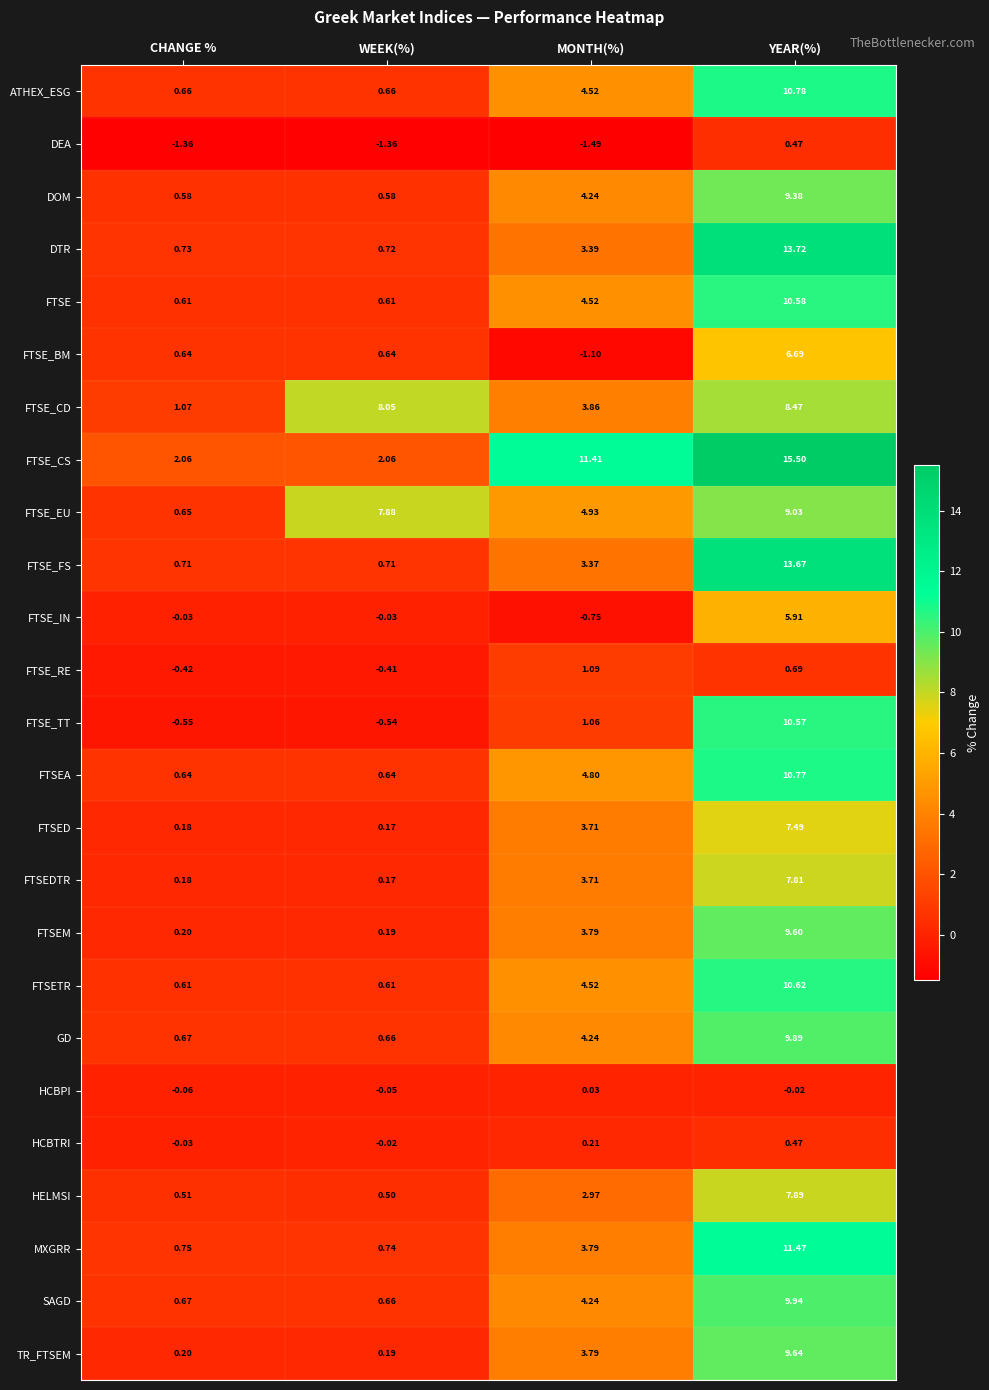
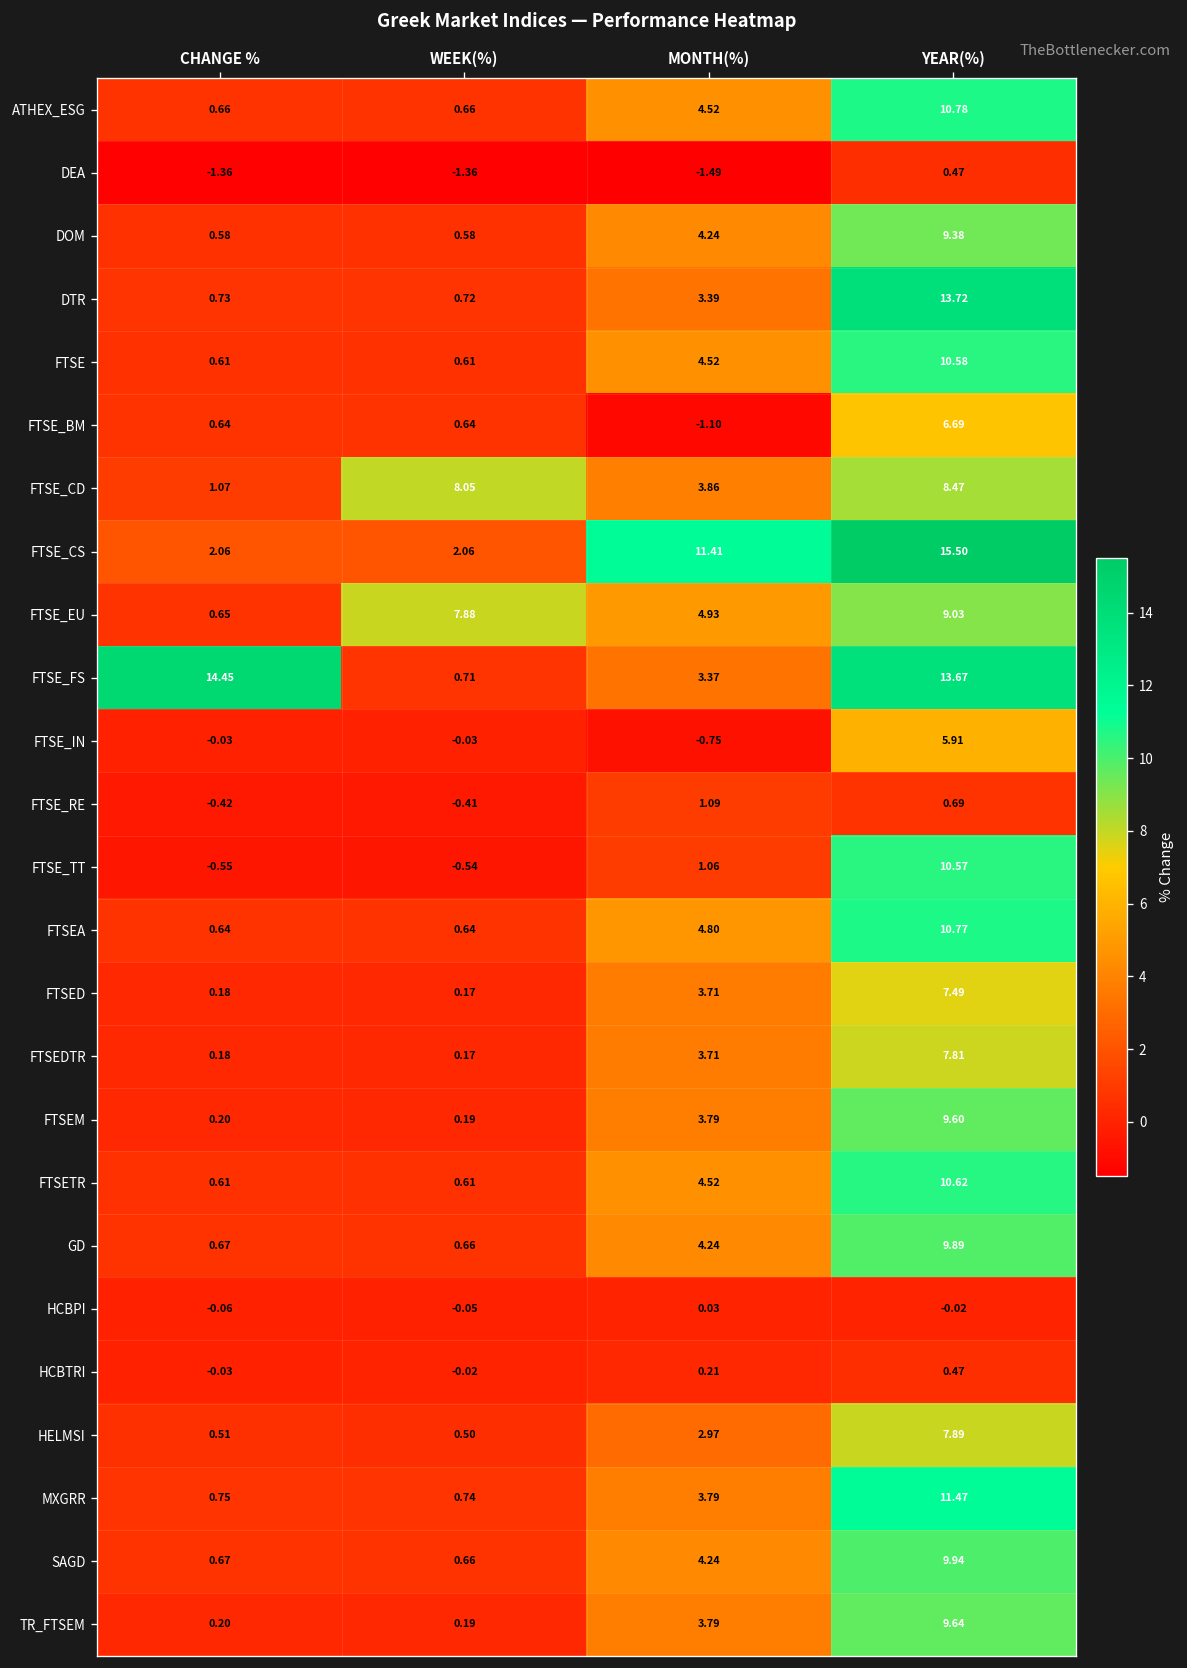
FTSE_FS, CHANGE %: 0.71 -> 14.45
